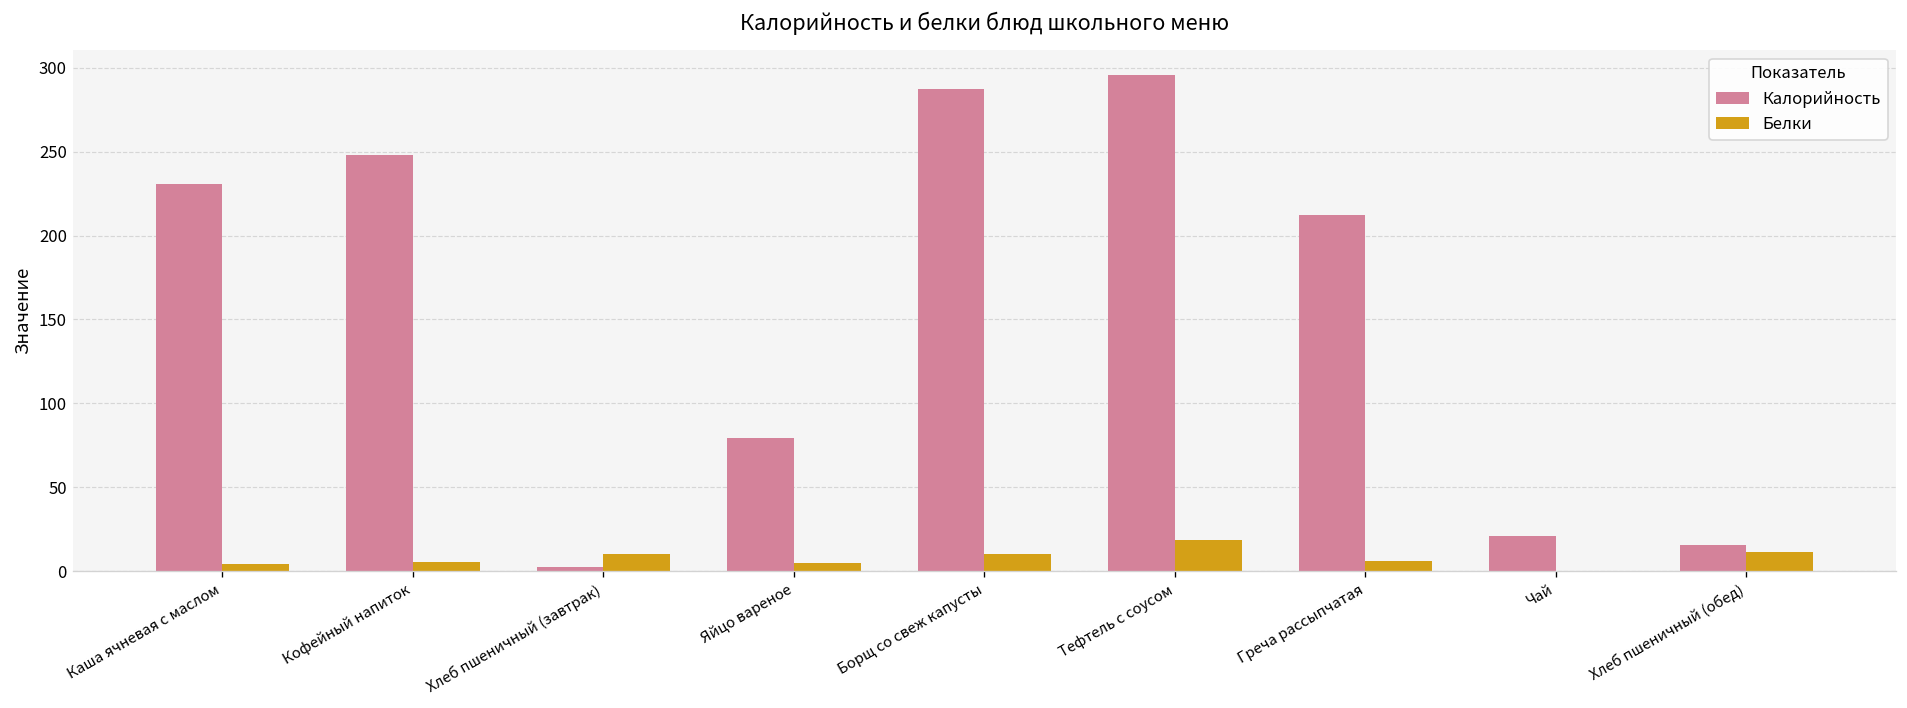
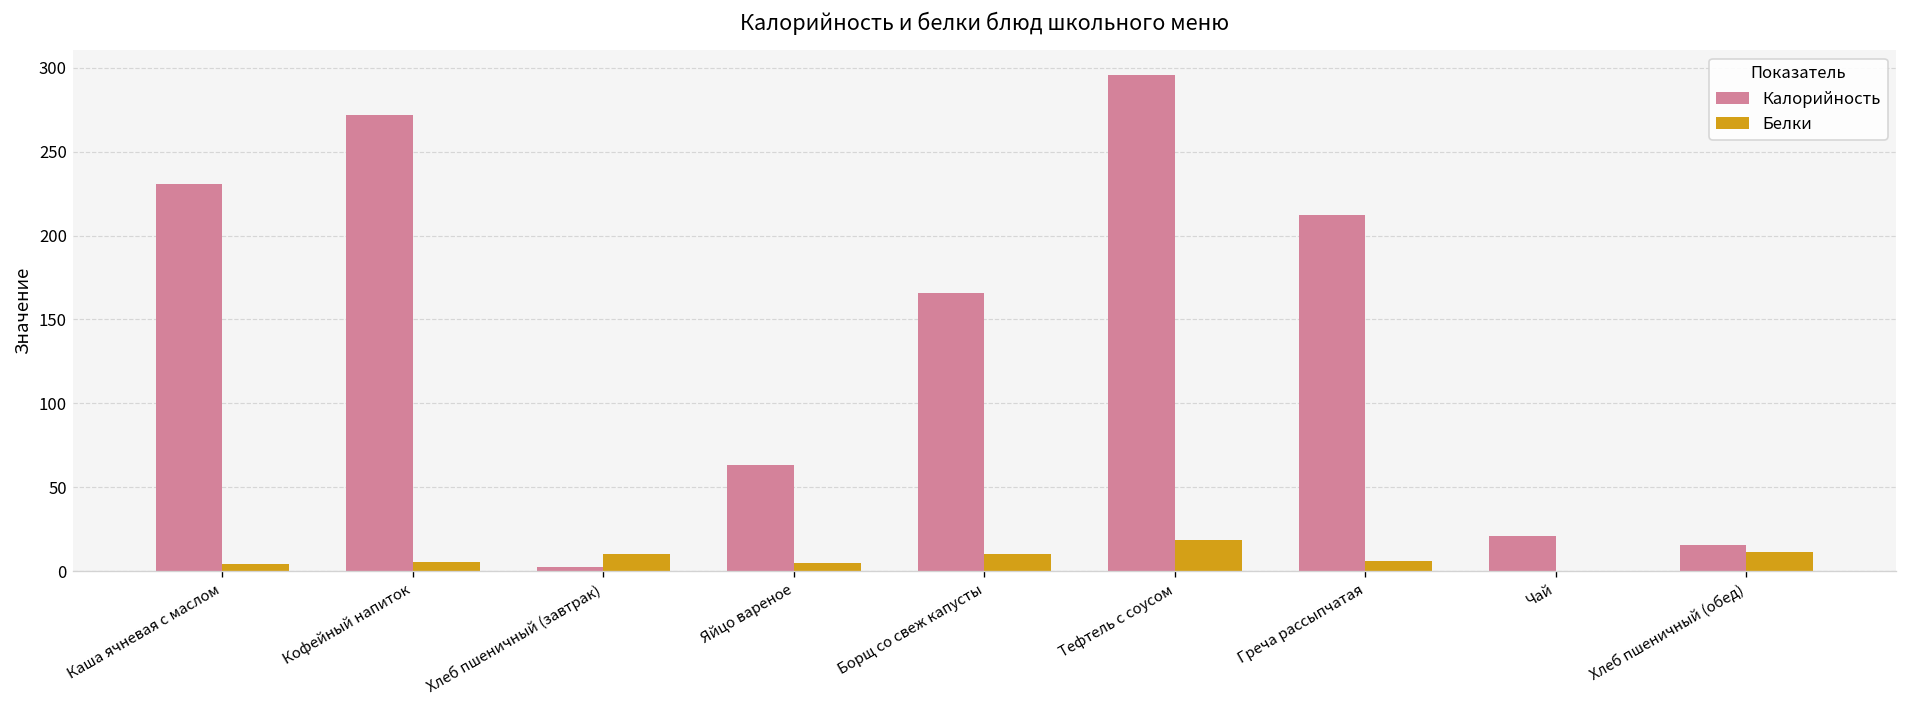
Калорийность, Кофейный напиток: 248 -> 272
Калорийность, Яйцо вареное: 79 -> 63
Калорийность, Борщ со свеж капусты: 287 -> 166
